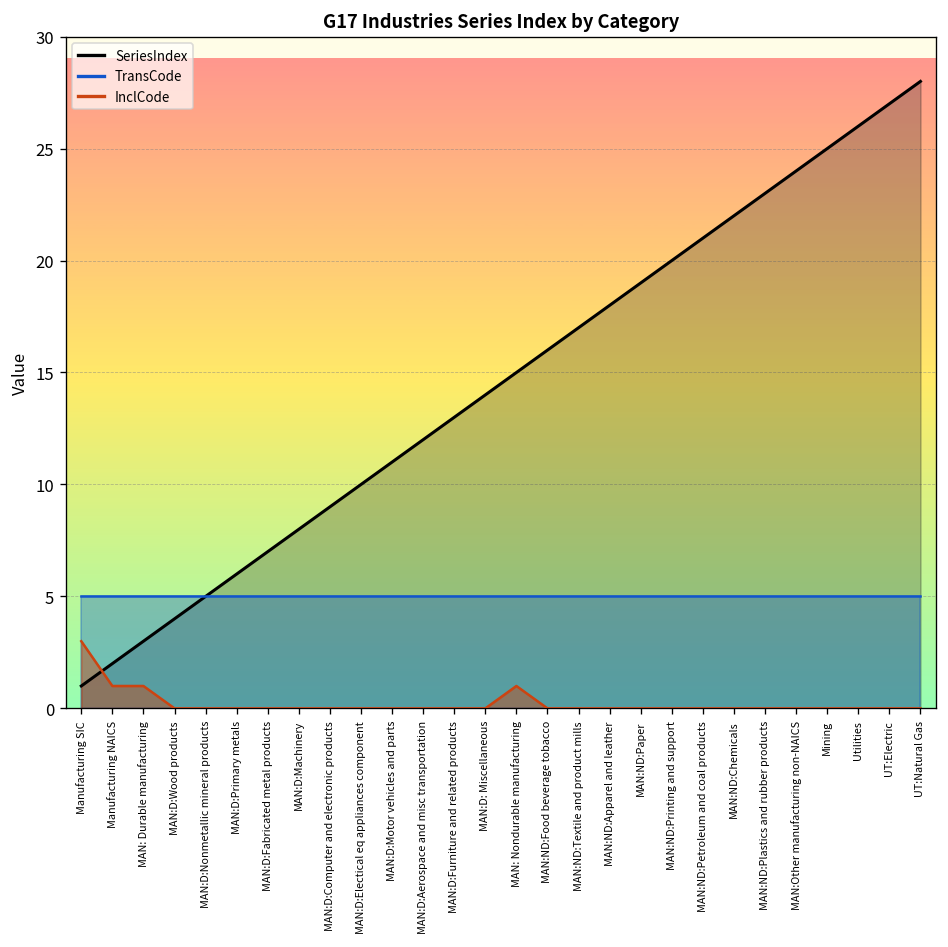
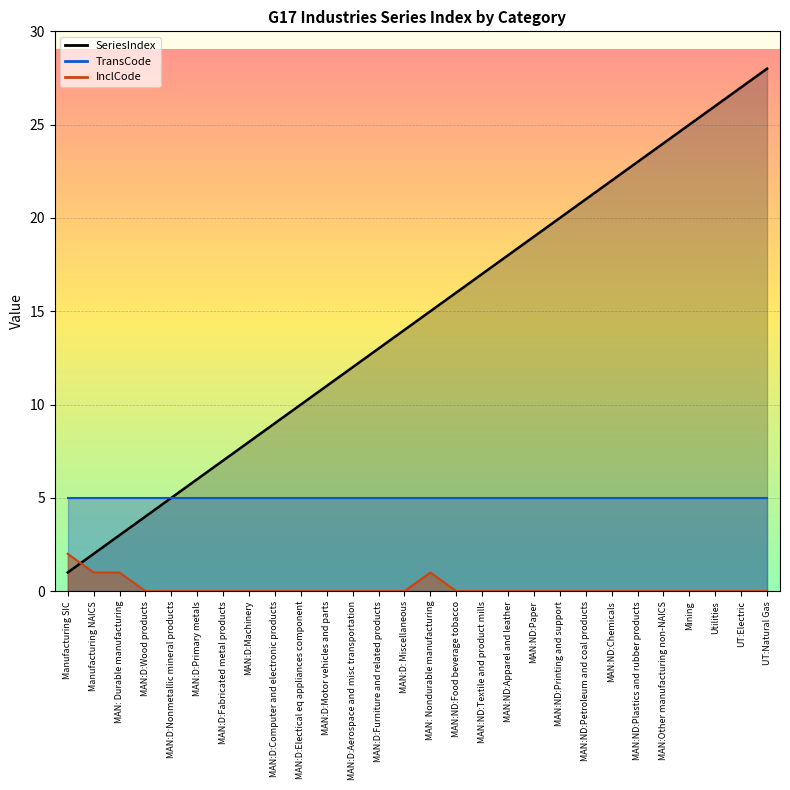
InclCode, Manufacturing SIC: 3 -> 2
